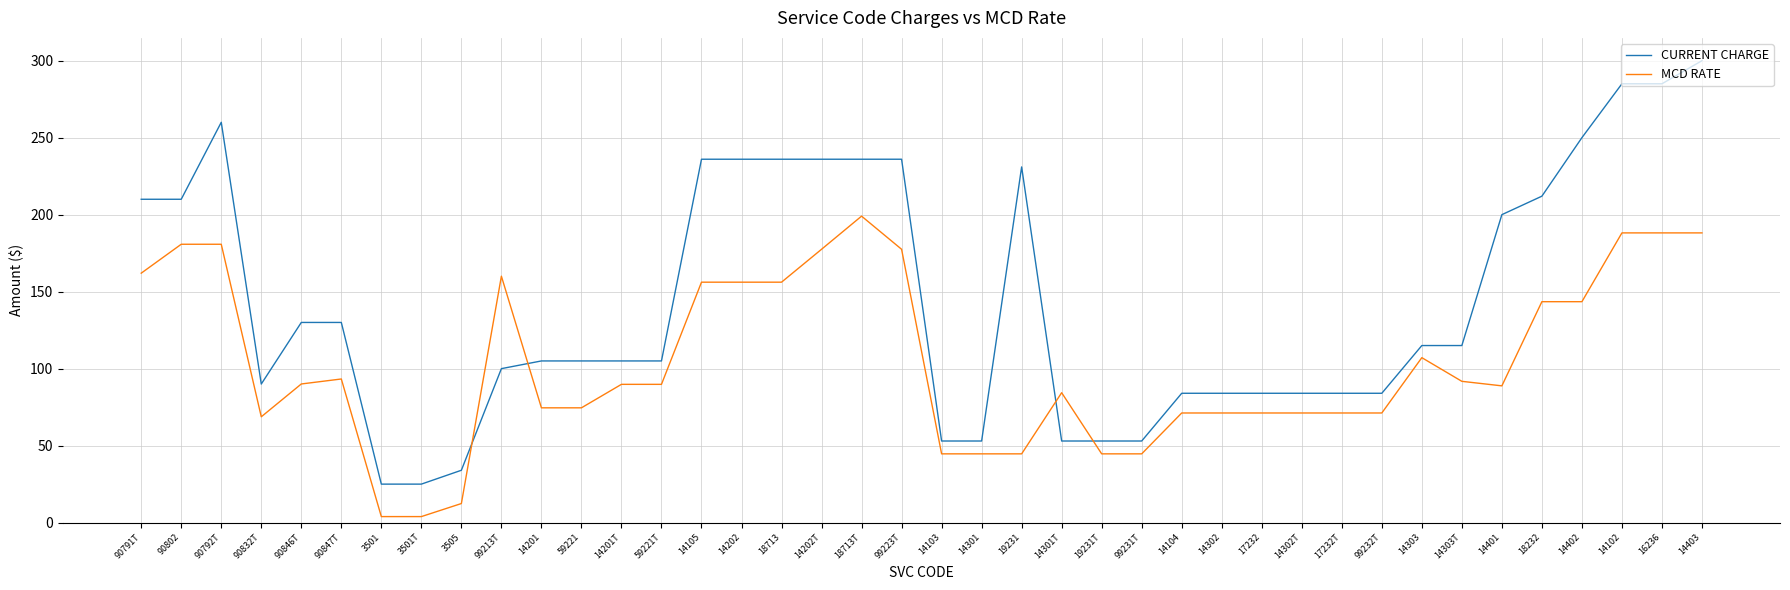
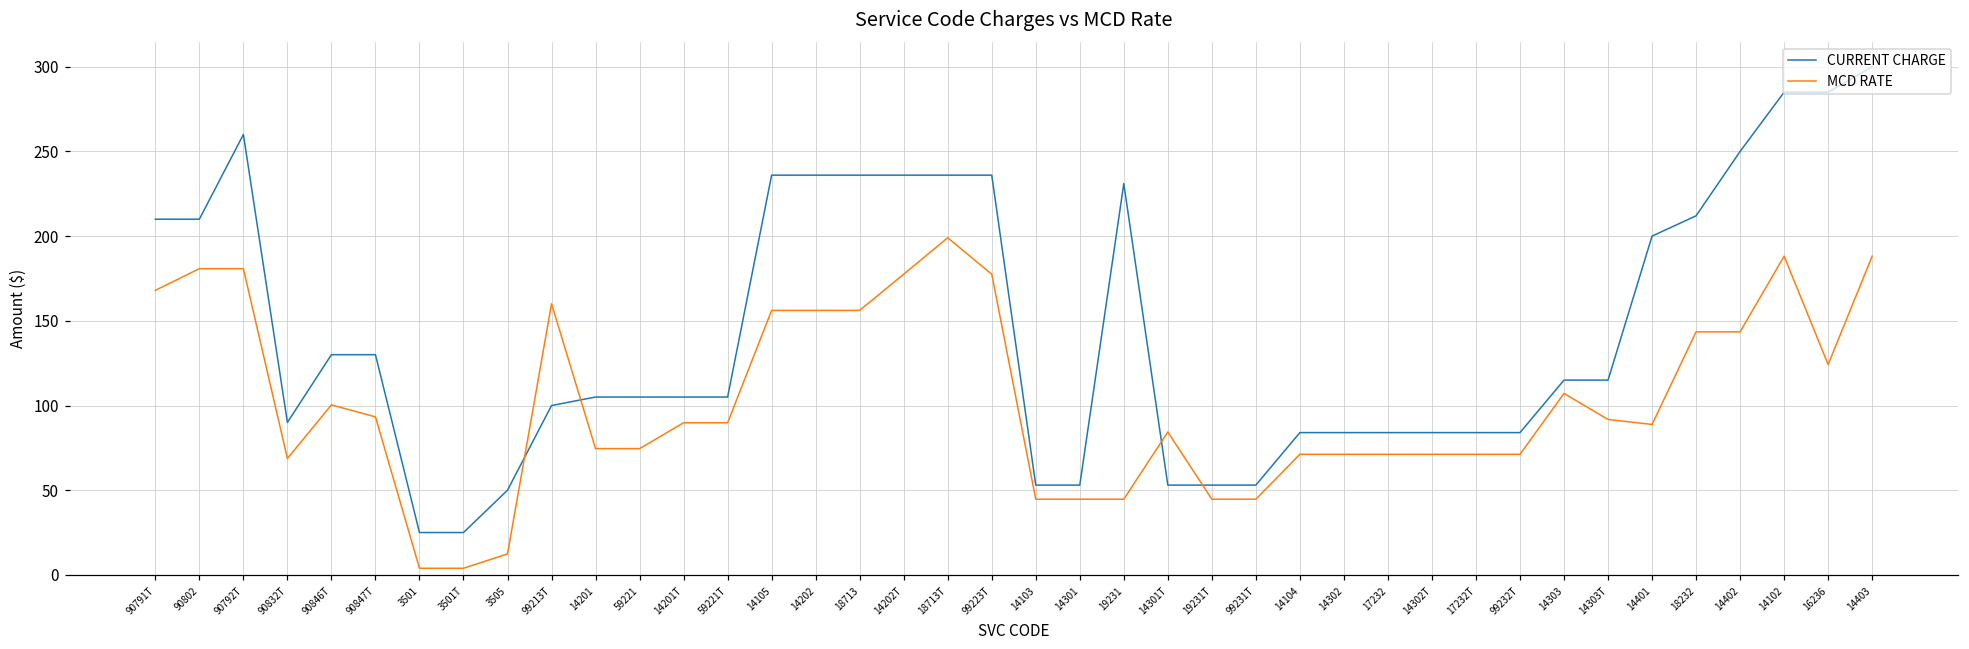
MCD RATE, 90791T: 162 -> 168
MCD RATE, 90846T: 90 -> 100
CURRENT CHARGE, 3505: 34 -> 50
MCD RATE, 16236: 188 -> 124
